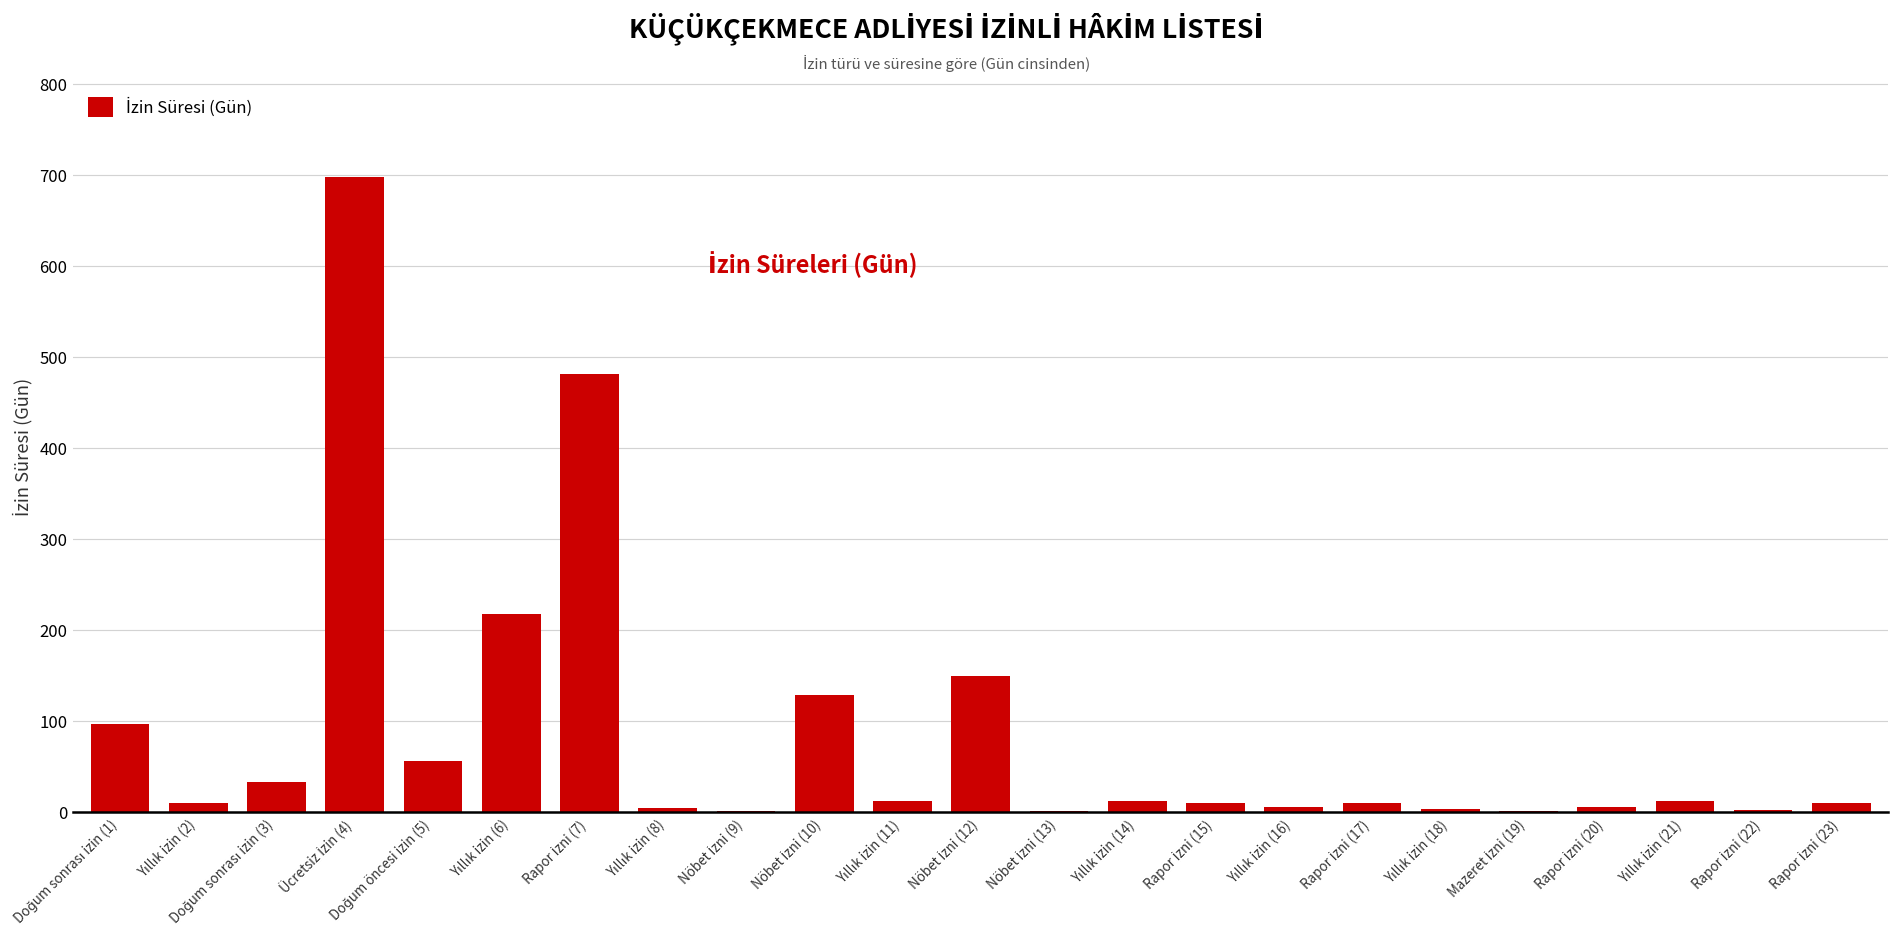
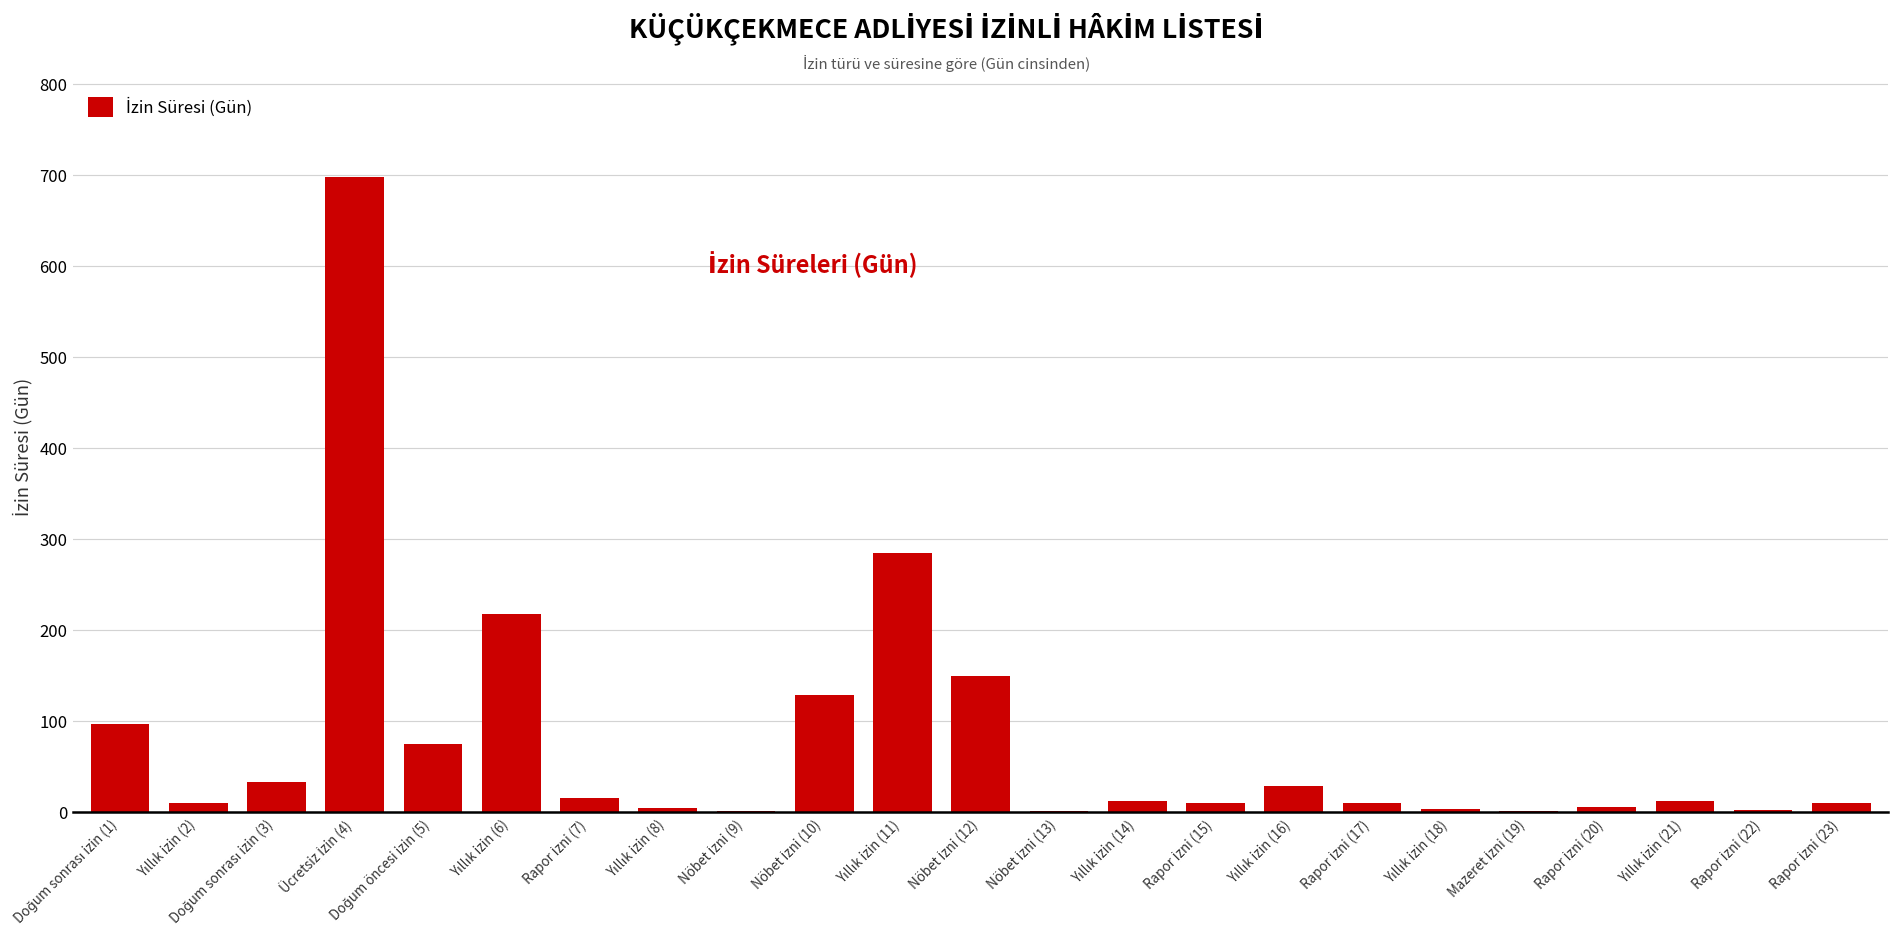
Doğum öncesi izin (5): 60 -> 80
Rapor İzni (7): 480 -> 20
Yıllık izin (11): 10 -> 290
Yıllık izin (16): 10 -> 30
